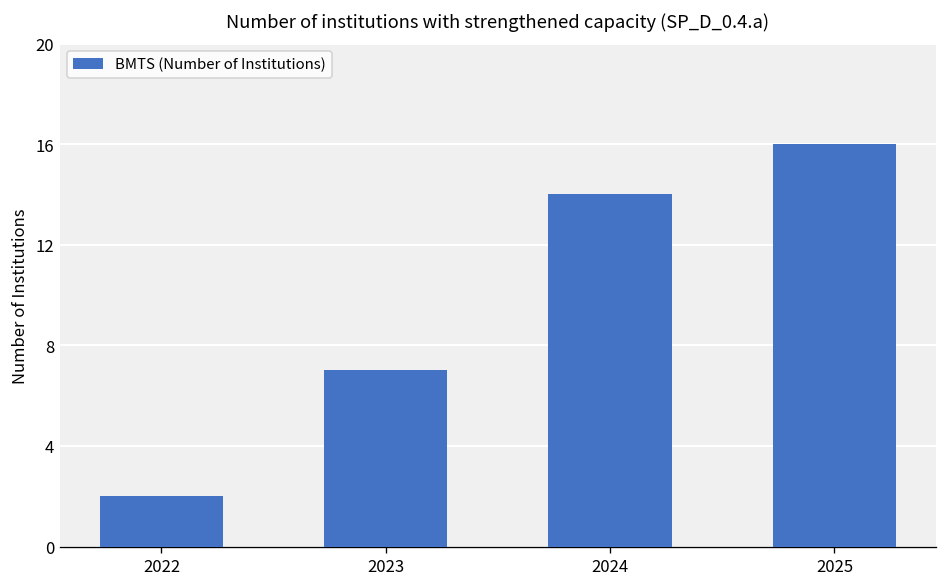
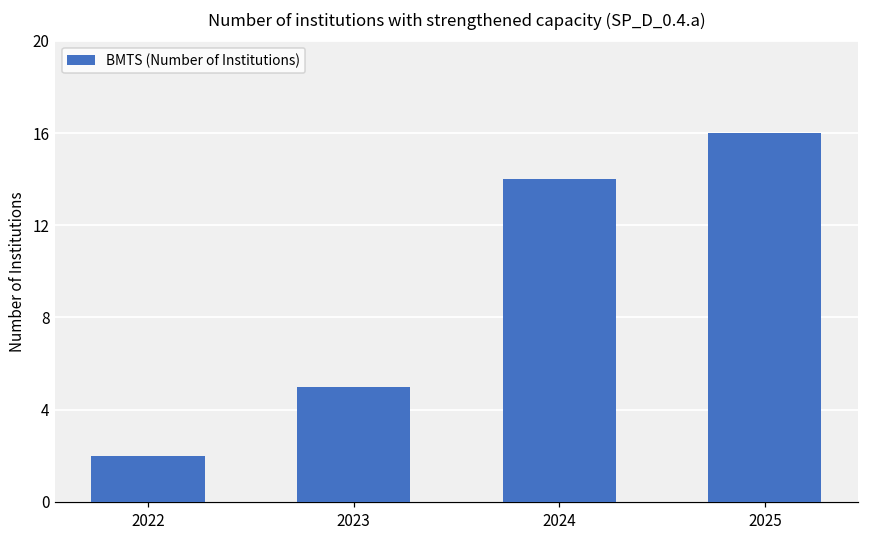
2023: 7 -> 5
